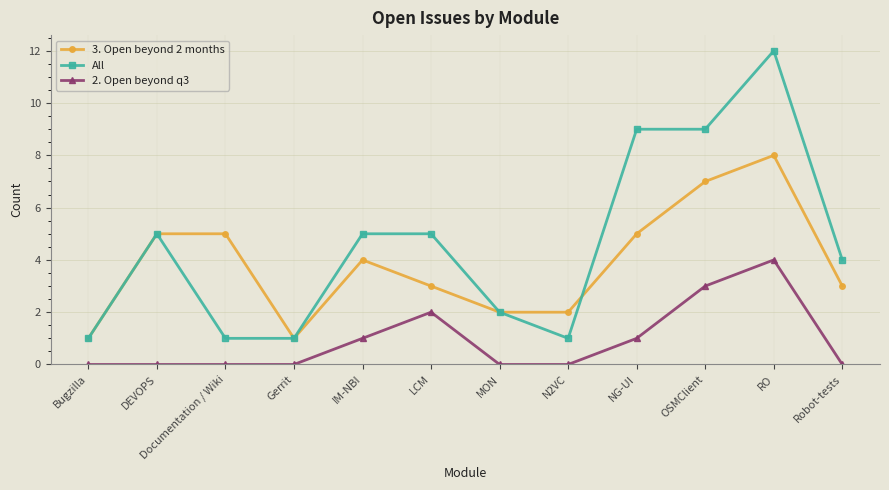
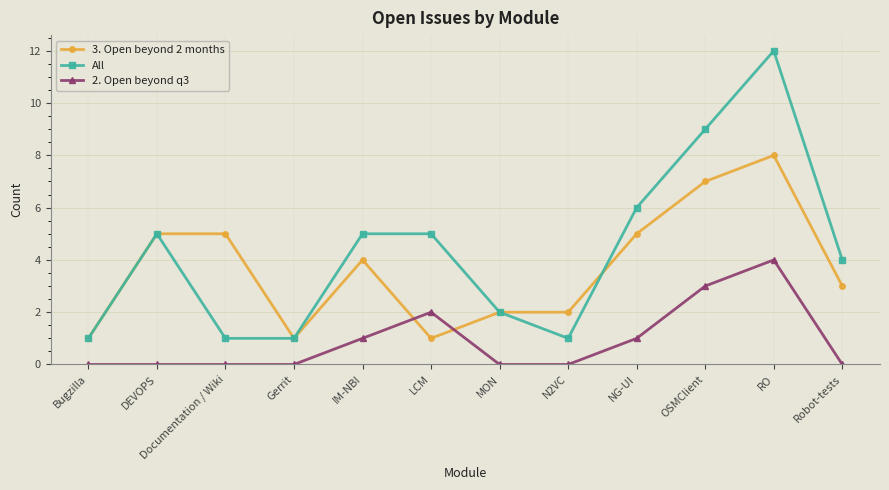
3. Open beyond 2 months, LCM: 3 -> 1
All, NG-UI: 9 -> 6
